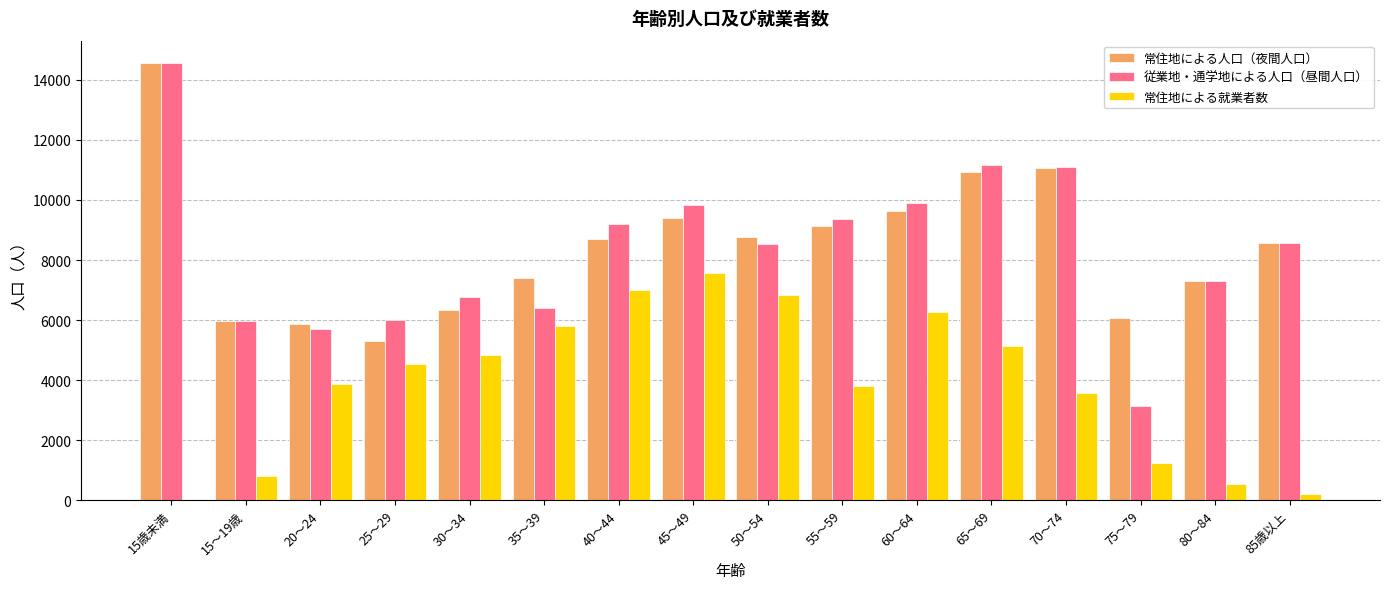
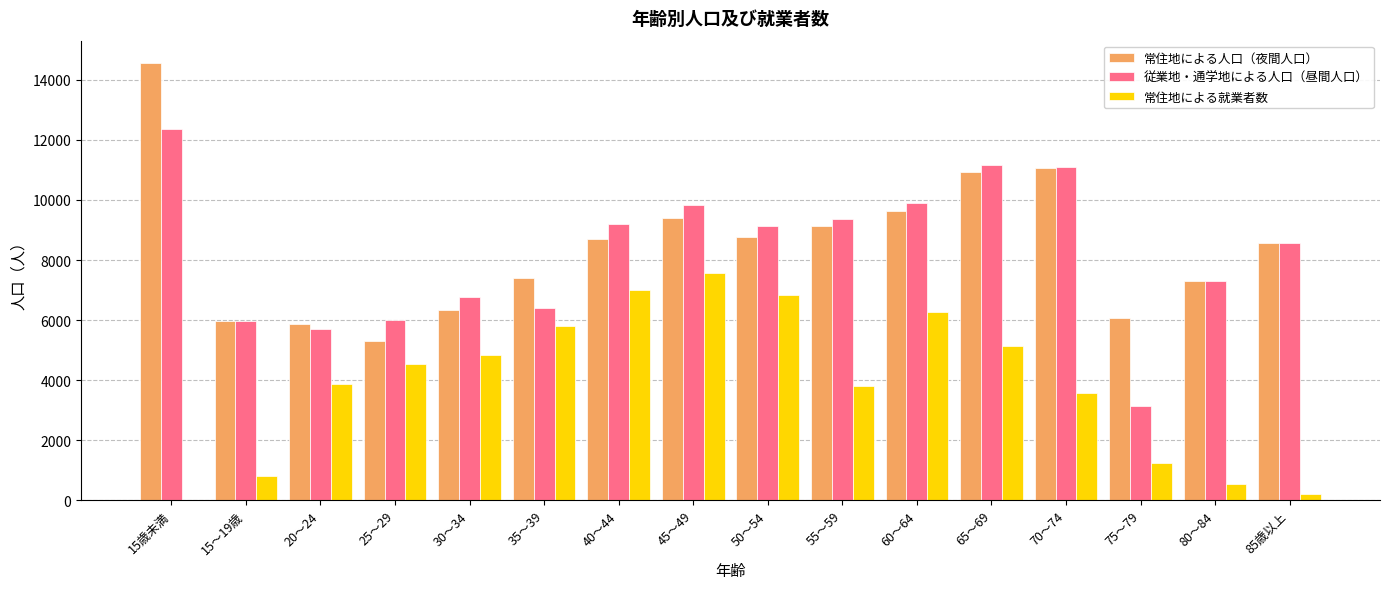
従業地・通学地による人口（昼間人口）, 15歳未満: 14600 -> 12400
従業地・通学地による人口（昼間人口）, 50～54: 8500 -> 9100
